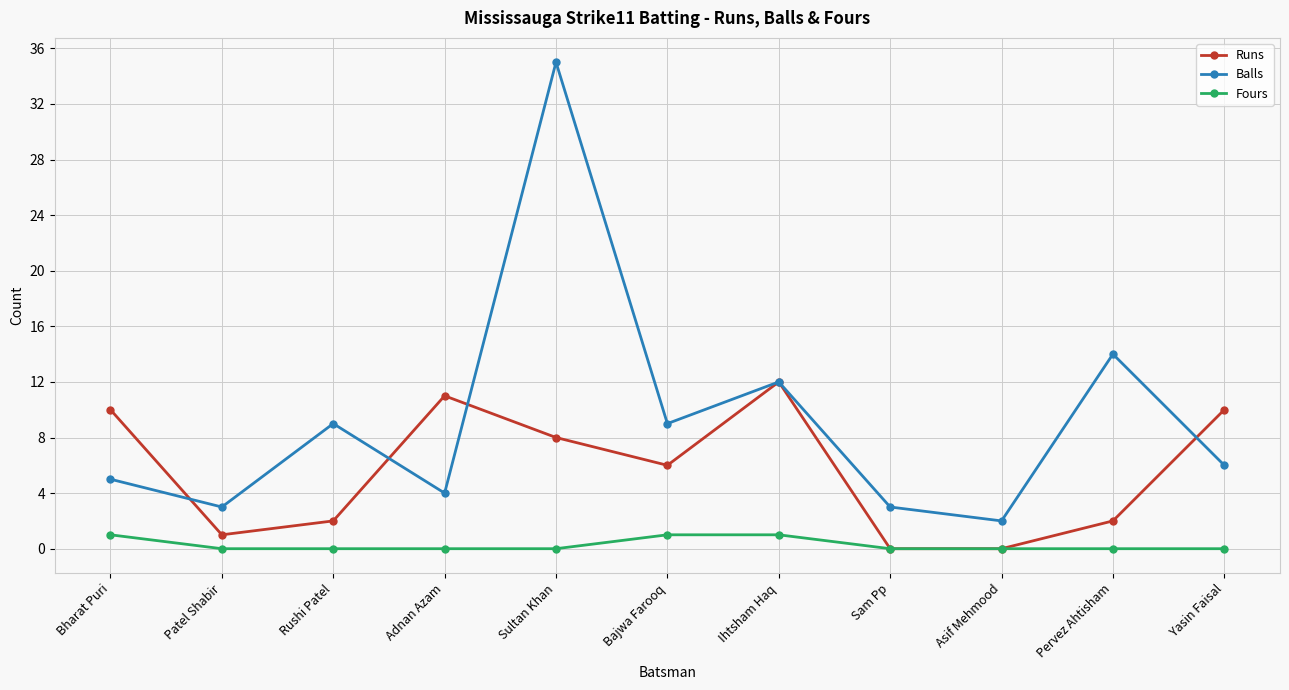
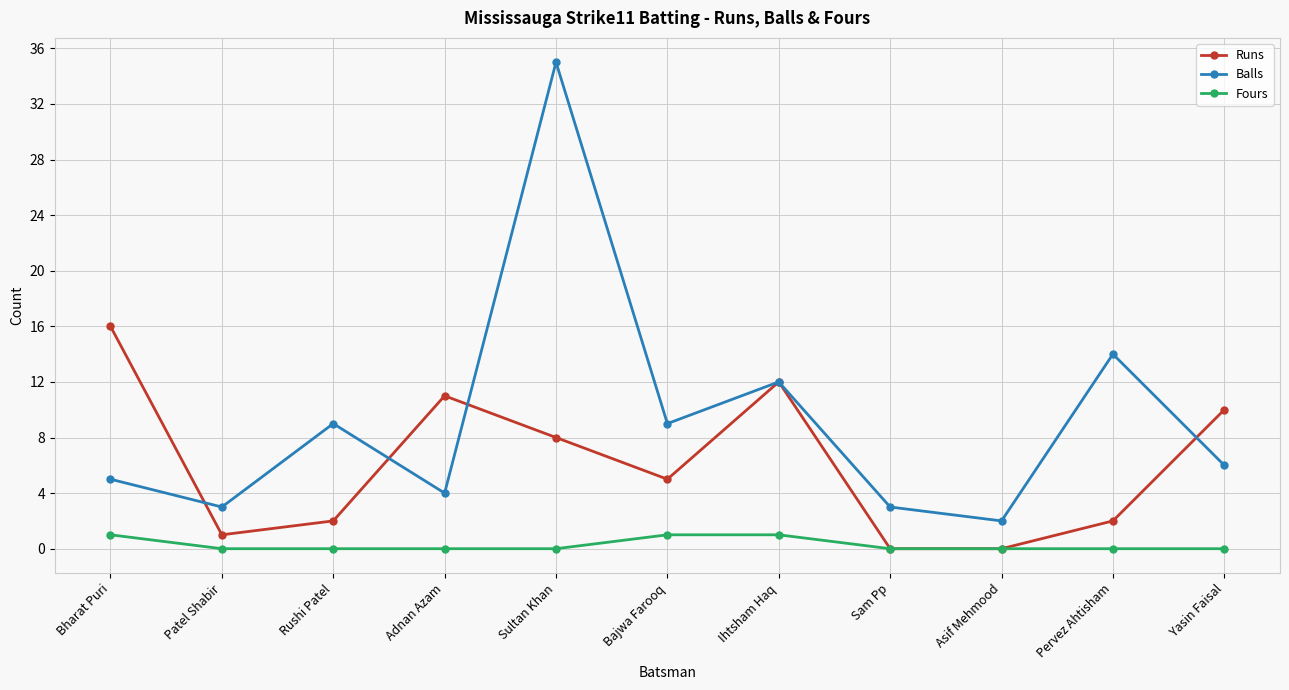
Runs, Bharat Puri: 10 -> 16
Runs, Bajwa Farooq: 6 -> 5
